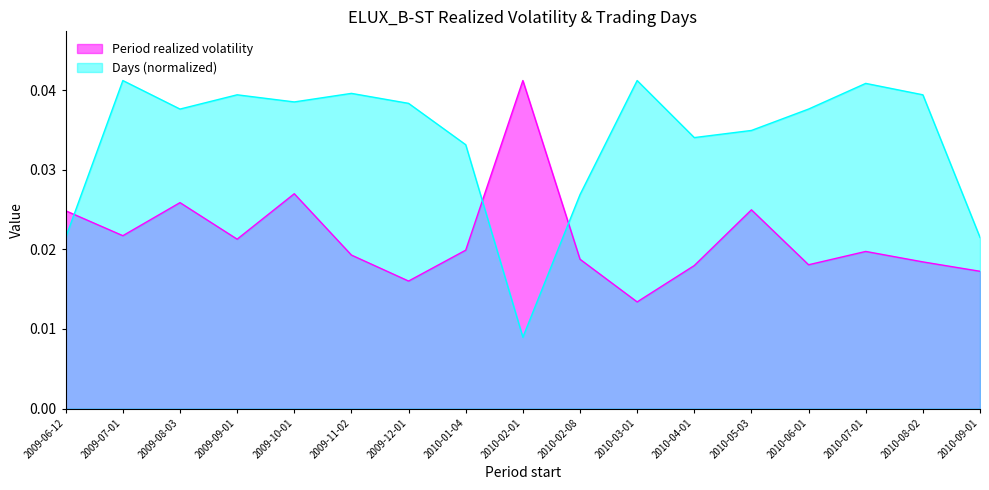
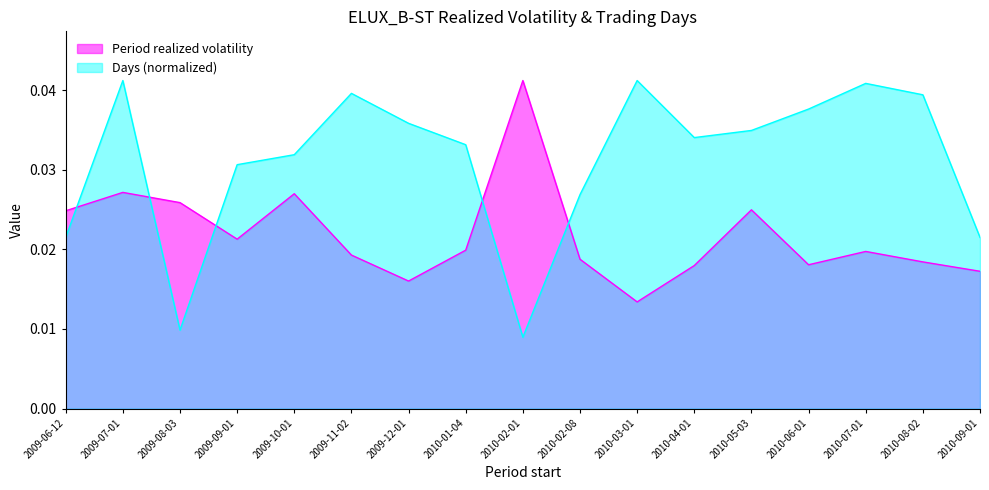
Period realized volatility, 2009-07-01: 0.022 -> 0.027
Days (normalized), 2009-08-03: 0.038 -> 0.010
Days (normalized), 2009-09-01: 0.039 -> 0.031
Days (normalized), 2009-10-01: 0.039 -> 0.032
Days (normalized), 2009-12-01: 0.038 -> 0.036
